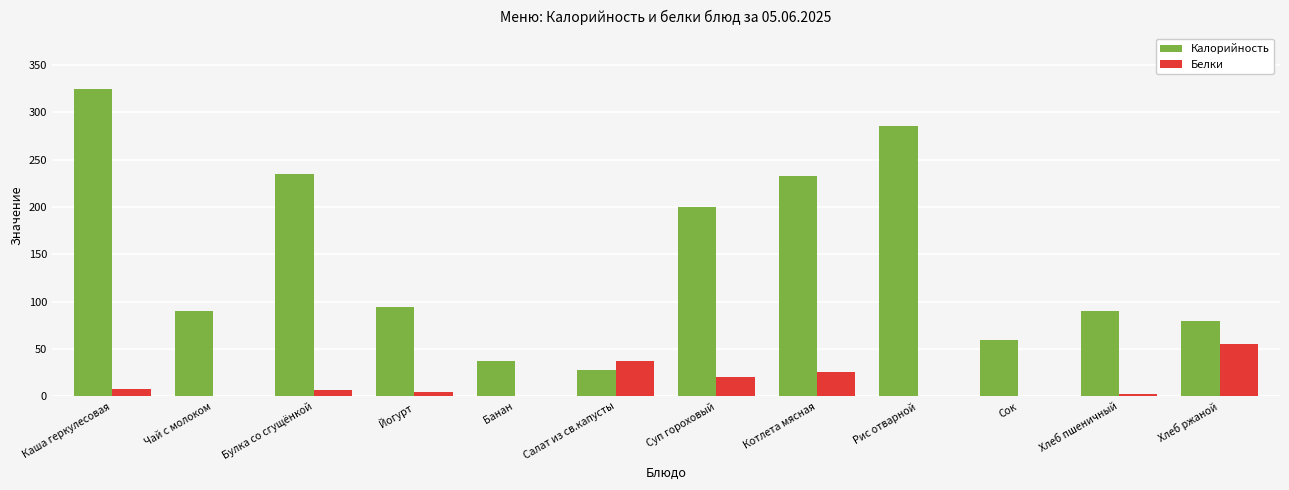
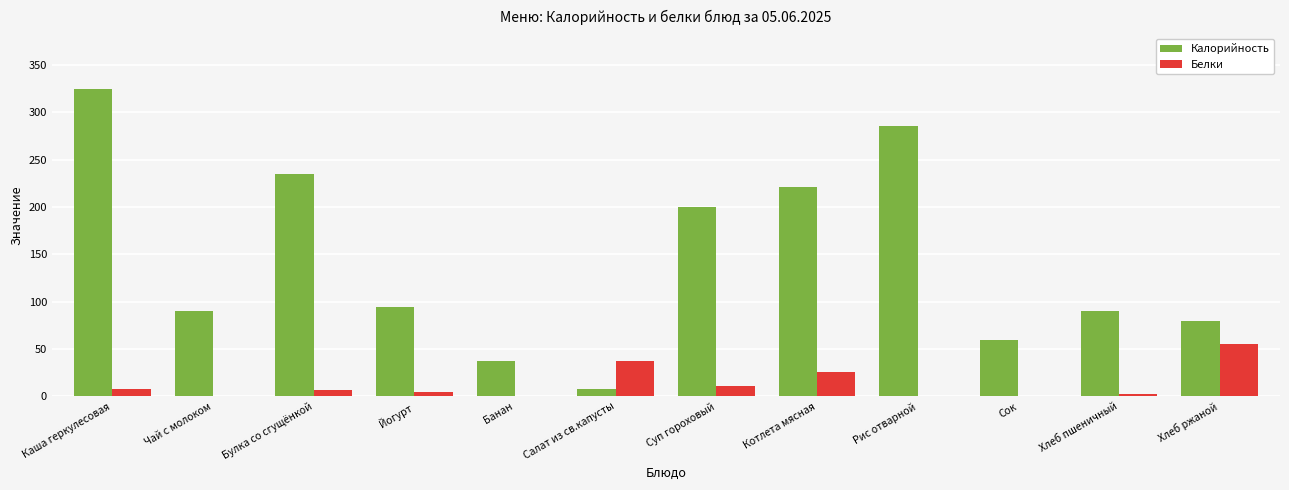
Калорийность, Салат из св.капусты: 30 -> 10
Белки, Суп гороховый: 20 -> 10
Калорийность, Котлета мясная: 230 -> 220
